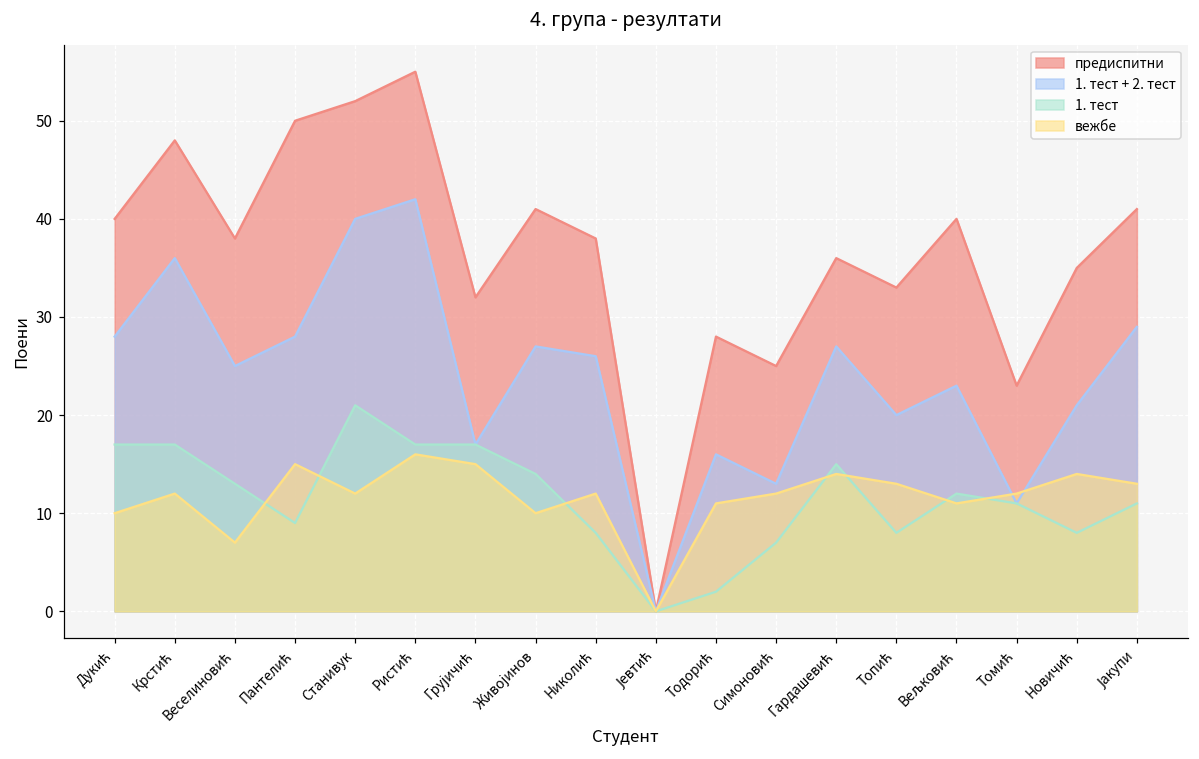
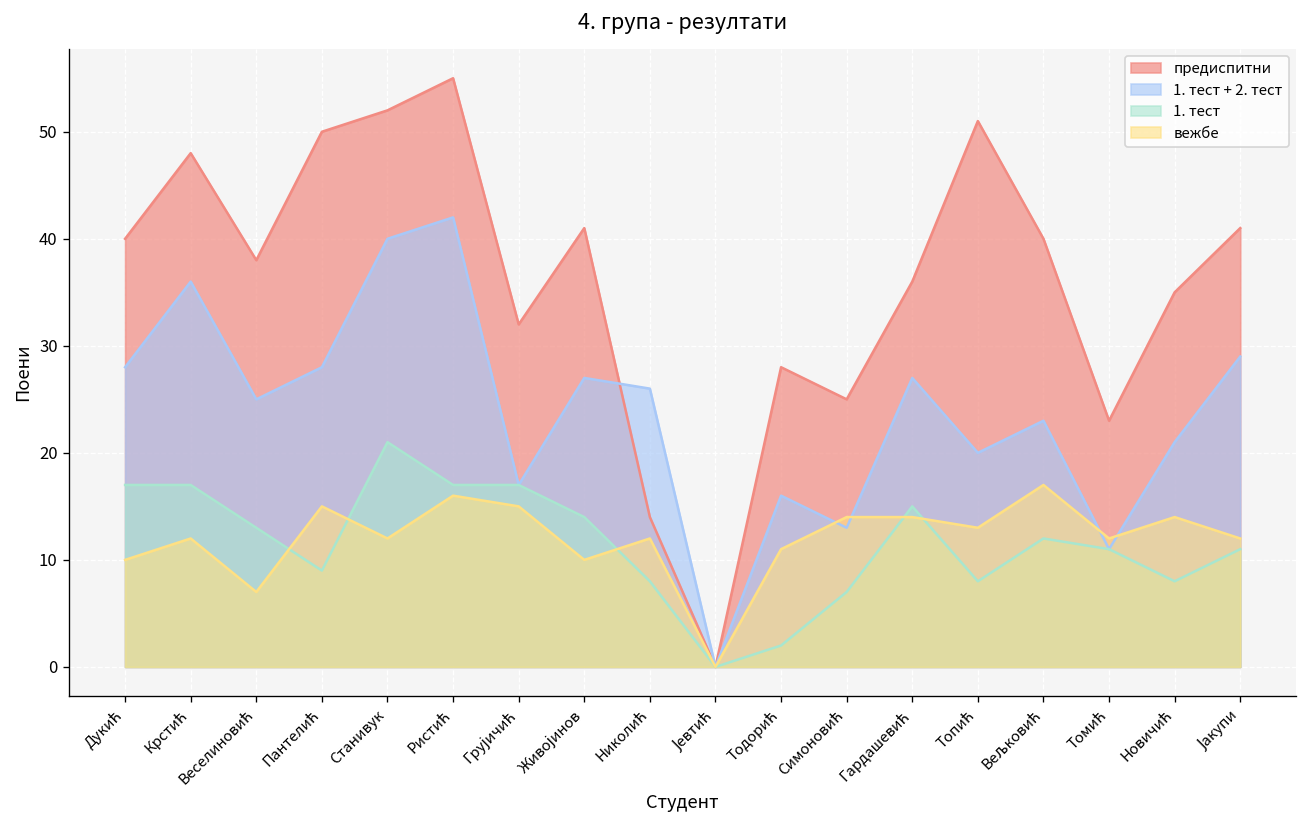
предиспитни, Николић: 38 -> 14
вежбе, Симоновић: 12 -> 14
предиспитни, Топић: 33 -> 51
вежбе, Вељковић: 11 -> 17
вежбе, Јакупи: 13 -> 12
